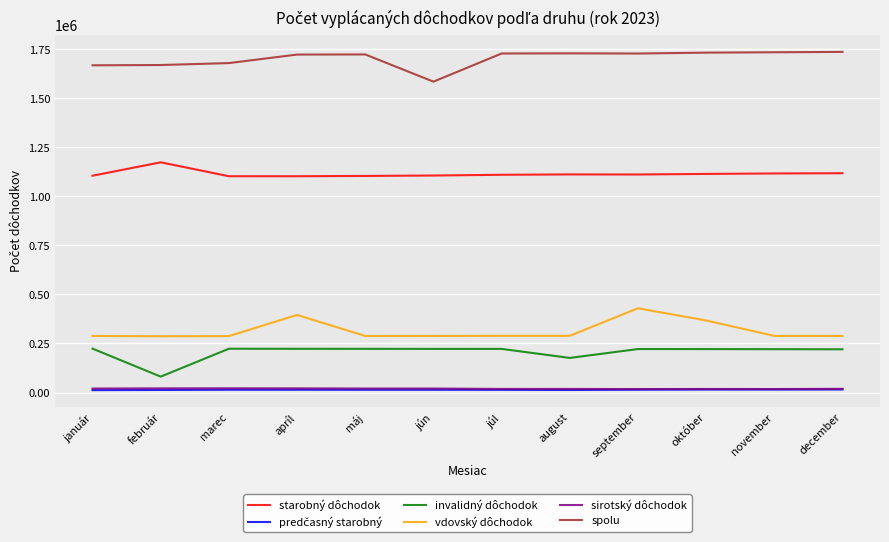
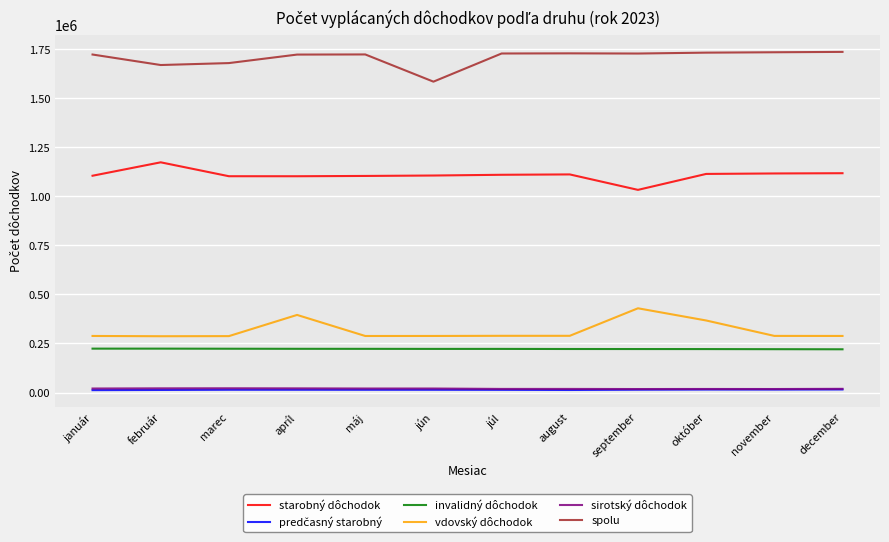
spolu, január: 1670000 -> 1720000
invalidný dôchodok, február: 80000 -> 220000
invalidný dôchodok, august: 180000 -> 220000
starobný dôchodok, september: 1110000 -> 1030000
